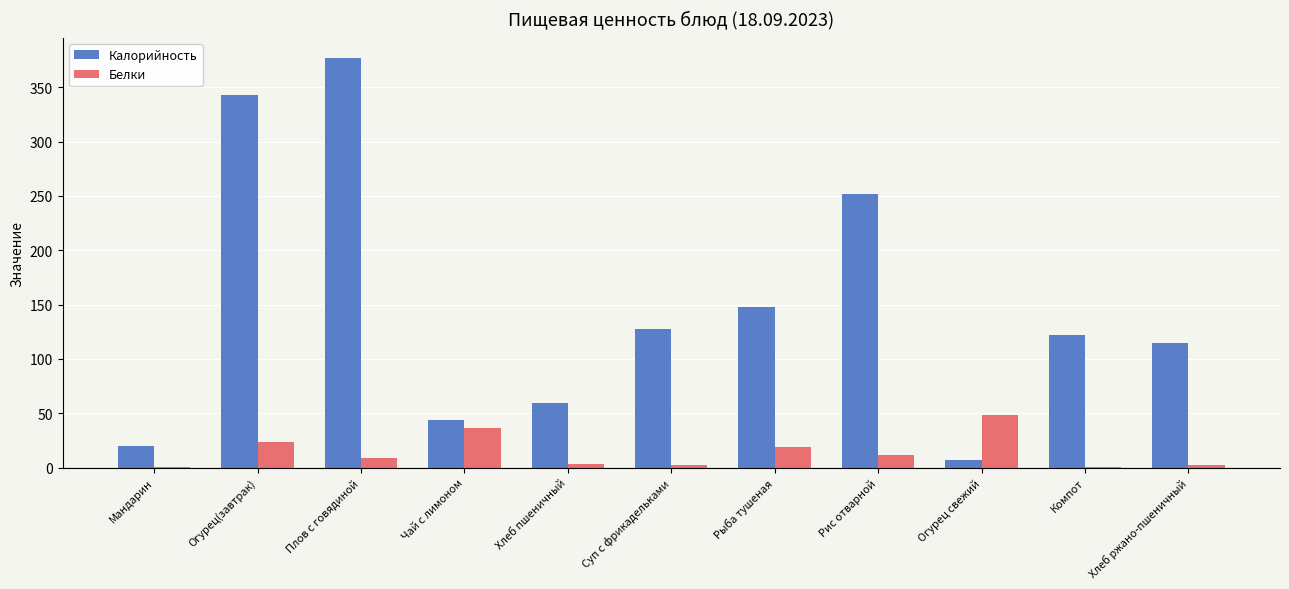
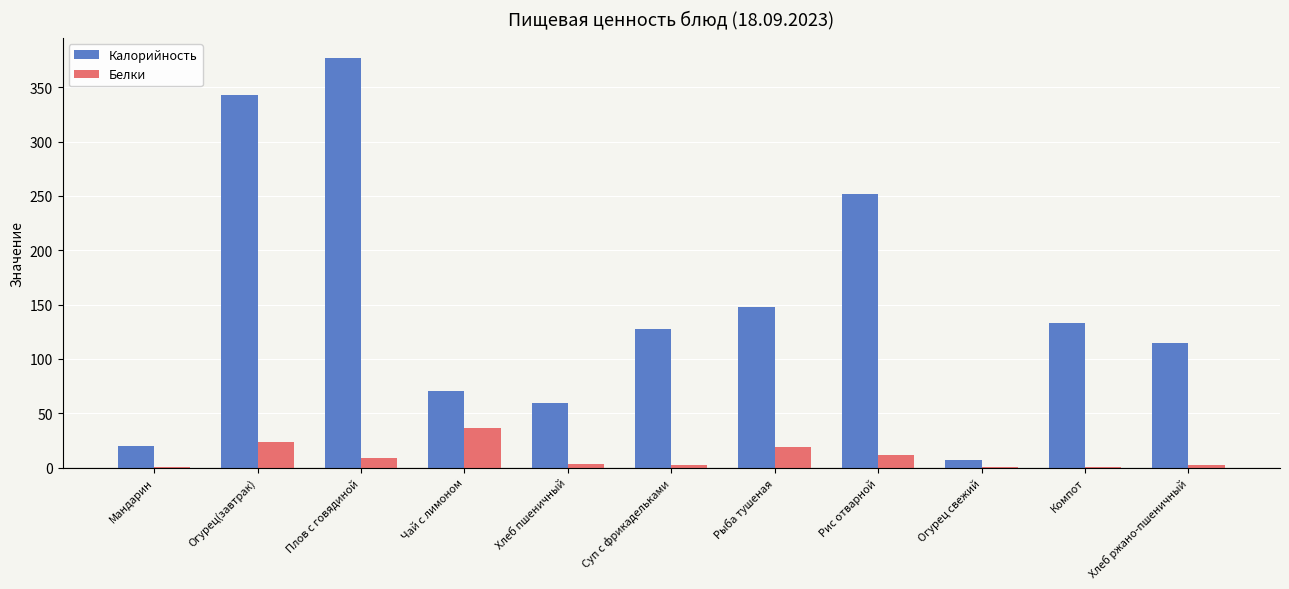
Калорийность, Чай с лимоном: 43 -> 70
Белки, Огурец свежий: 48 -> 0
Калорийность, Компот: 122 -> 133
